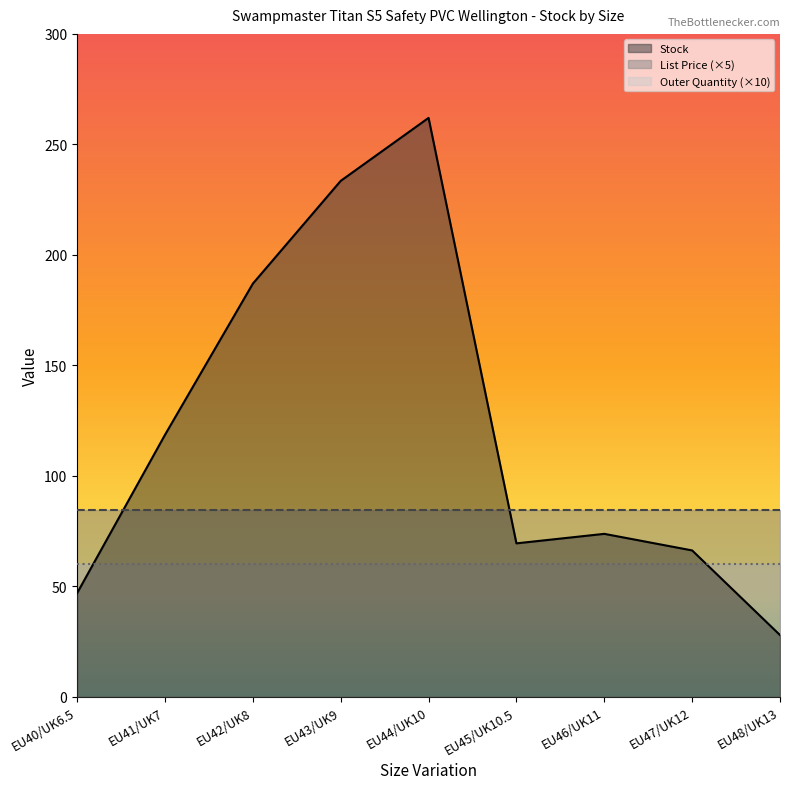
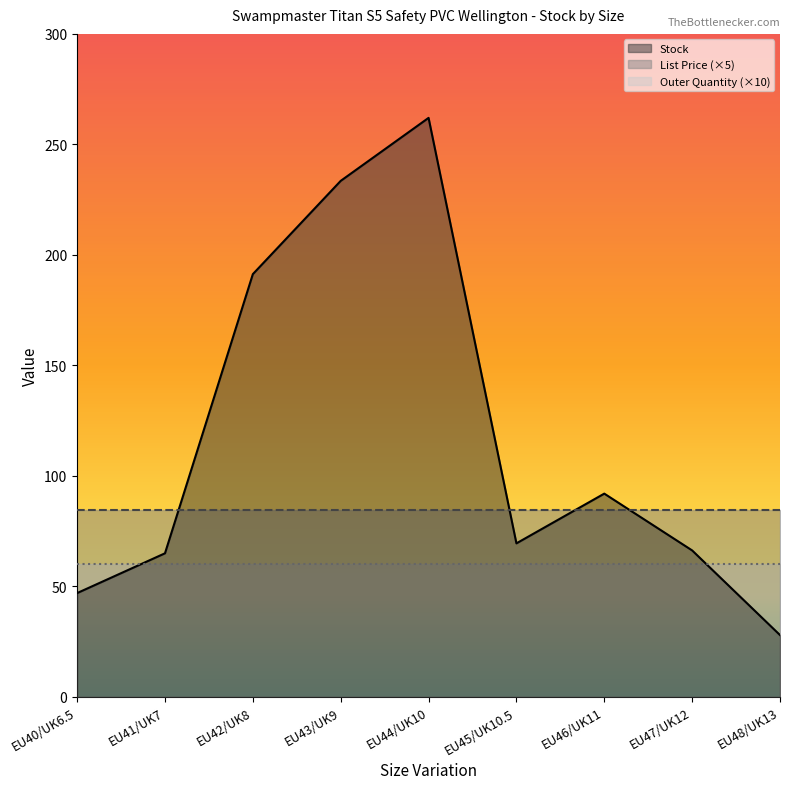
Stock, EU41/UK7: 119 -> 65
Stock, EU42/UK8: 187 -> 191
Stock, EU46/UK11: 74 -> 92
